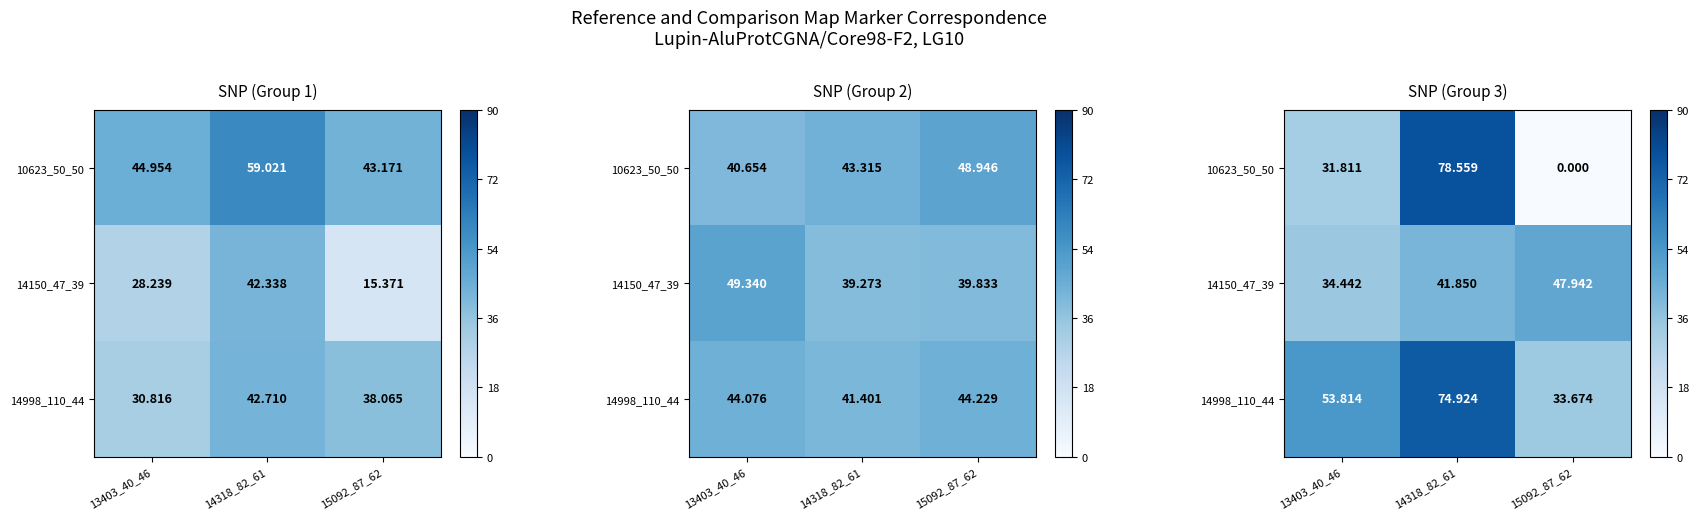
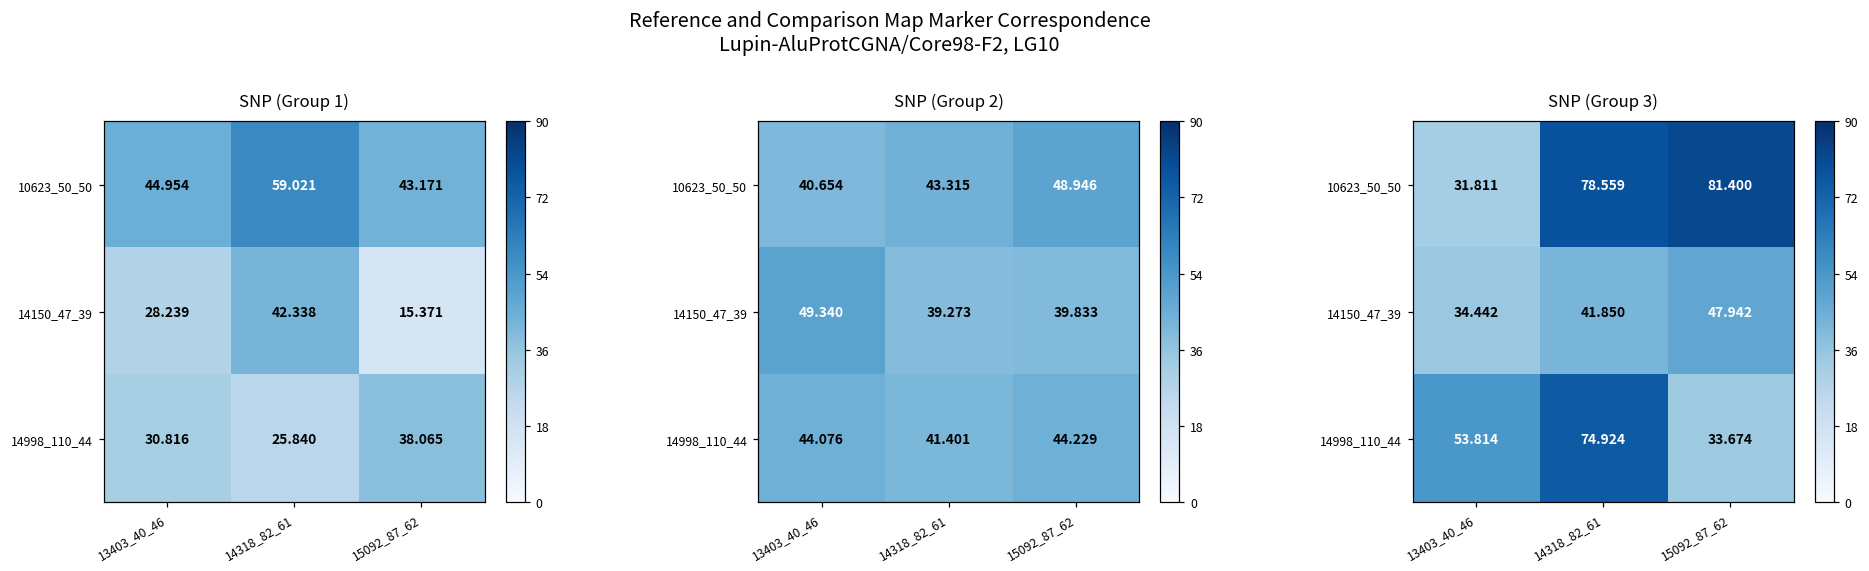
SNP (Group 1), 14998_110_44, 14318_82_61: 42.710 -> 25.840
SNP (Group 3), 10623_50_50, 15092_87_62: 0.000 -> 81.400
